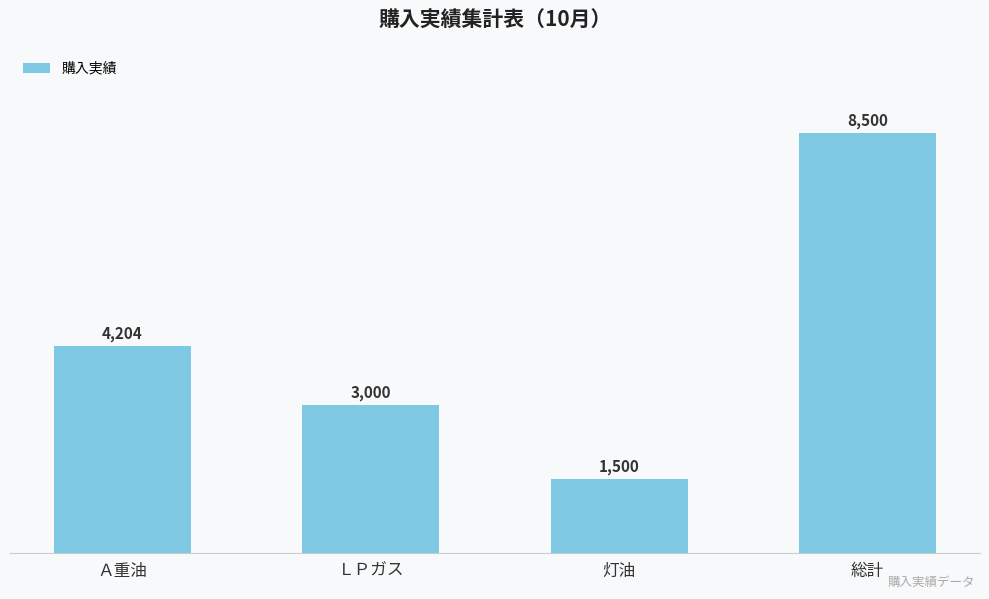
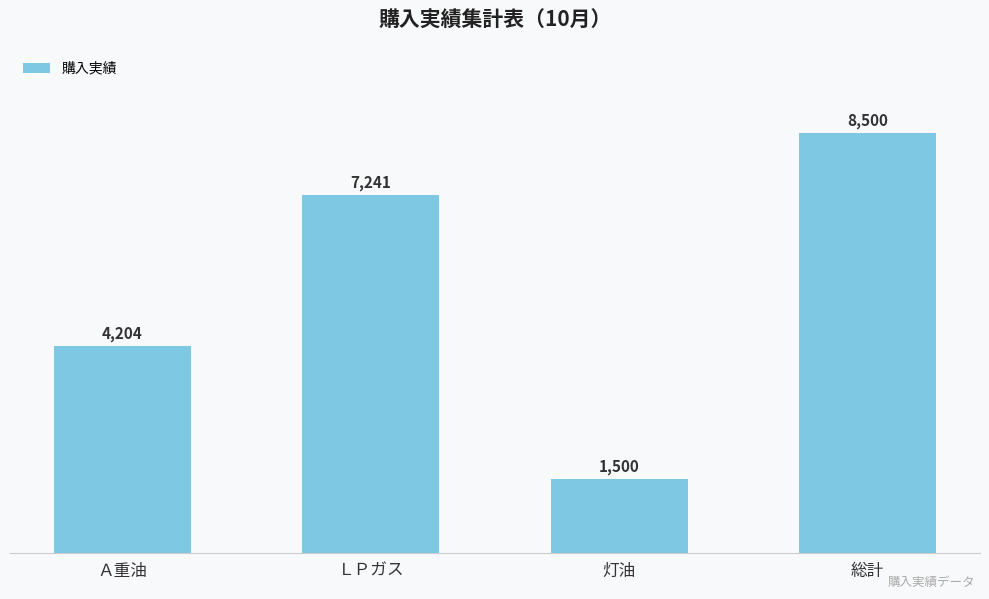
ＬＰガス: 3,000 -> 7,241
